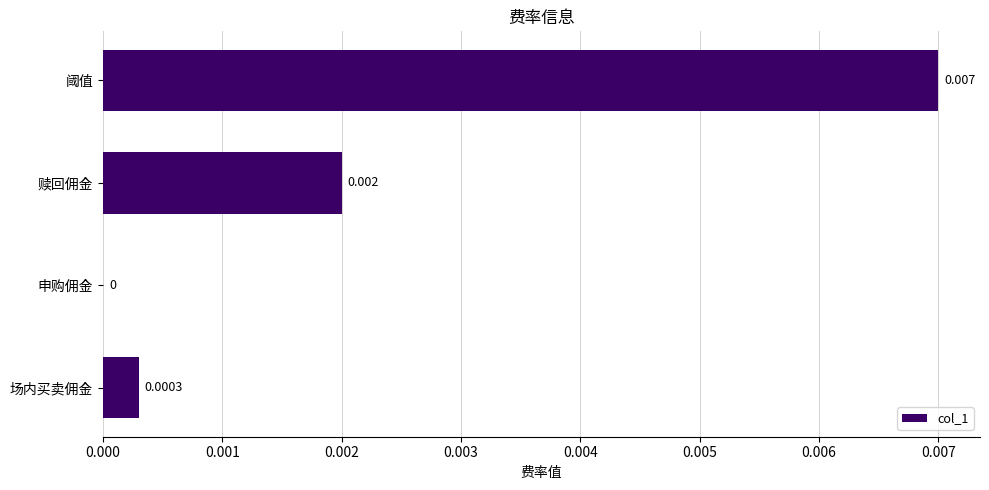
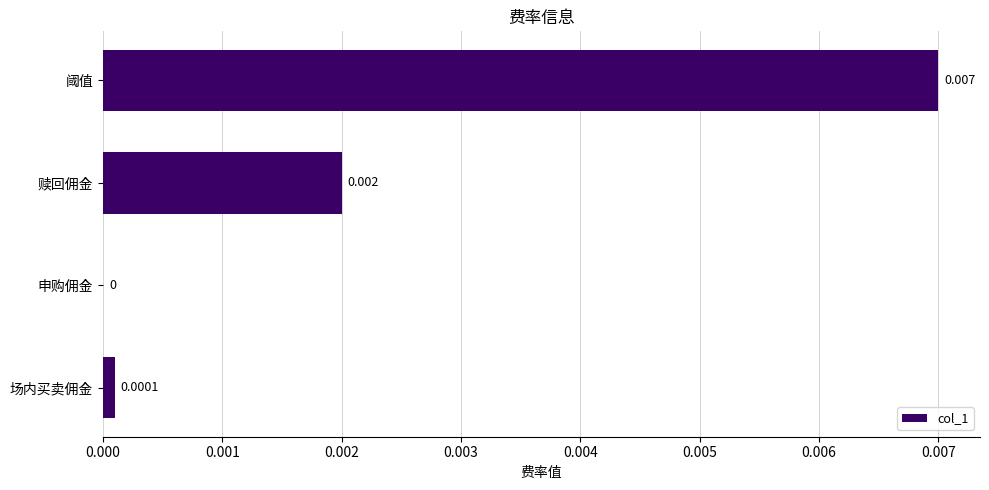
场内买卖佣金: 0.0003 -> 0.0001
